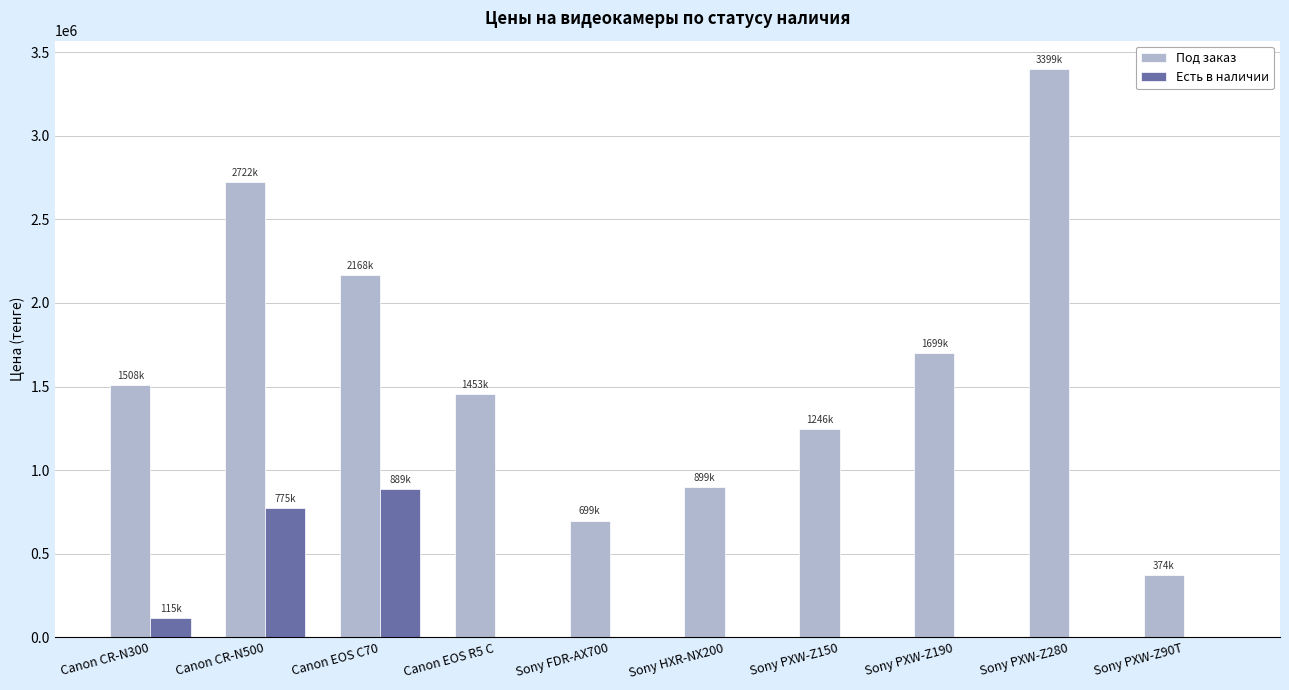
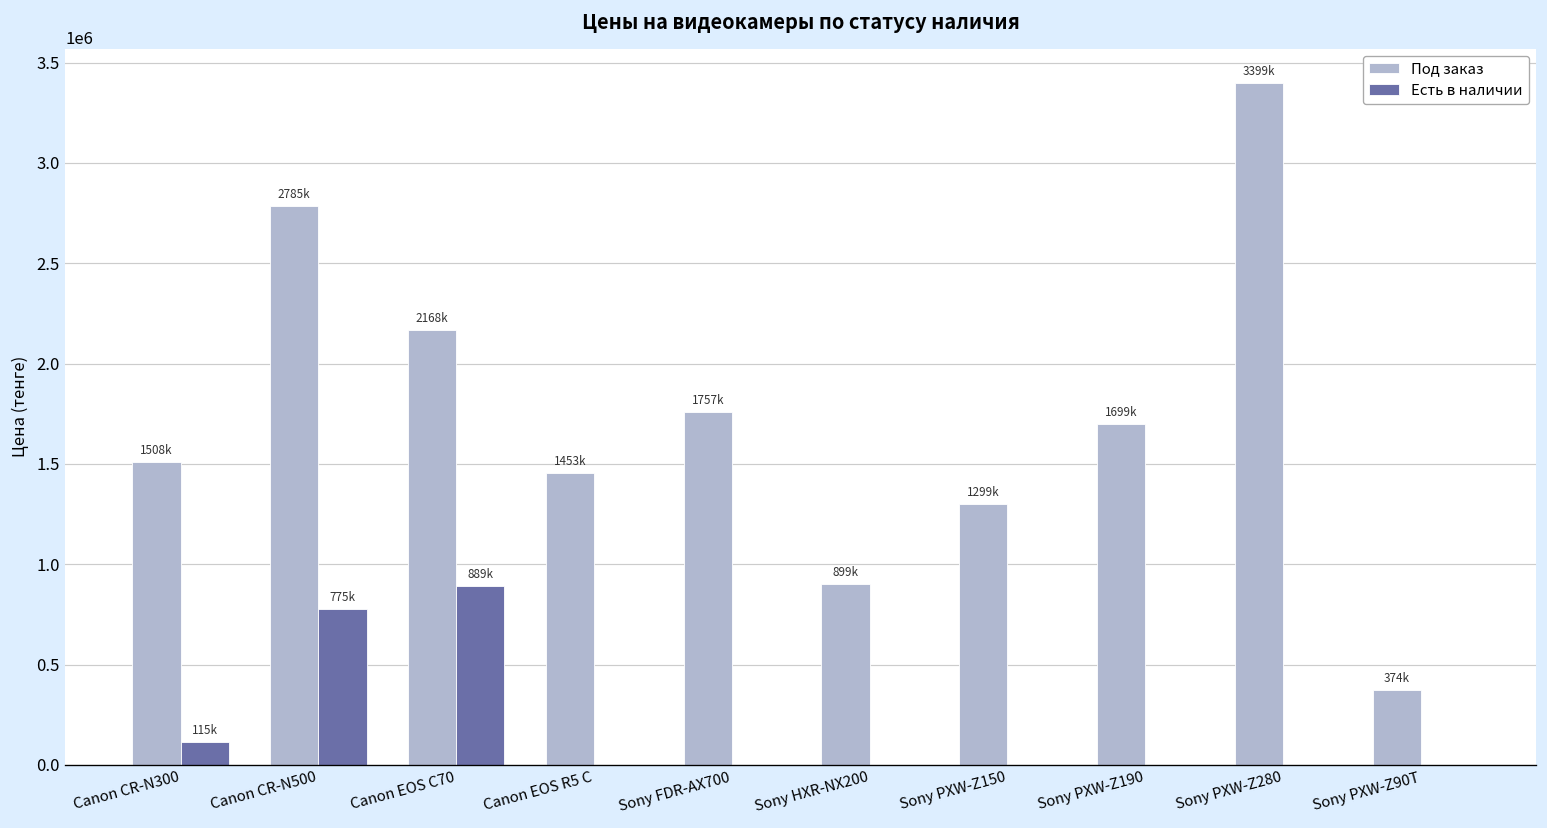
Под заказ, Canon CR-N500: 2722k -> 2785k
Под заказ, Sony FDR-AX700: 699k -> 1757k
Под заказ, Sony PXW-Z150: 1246k -> 1299k
